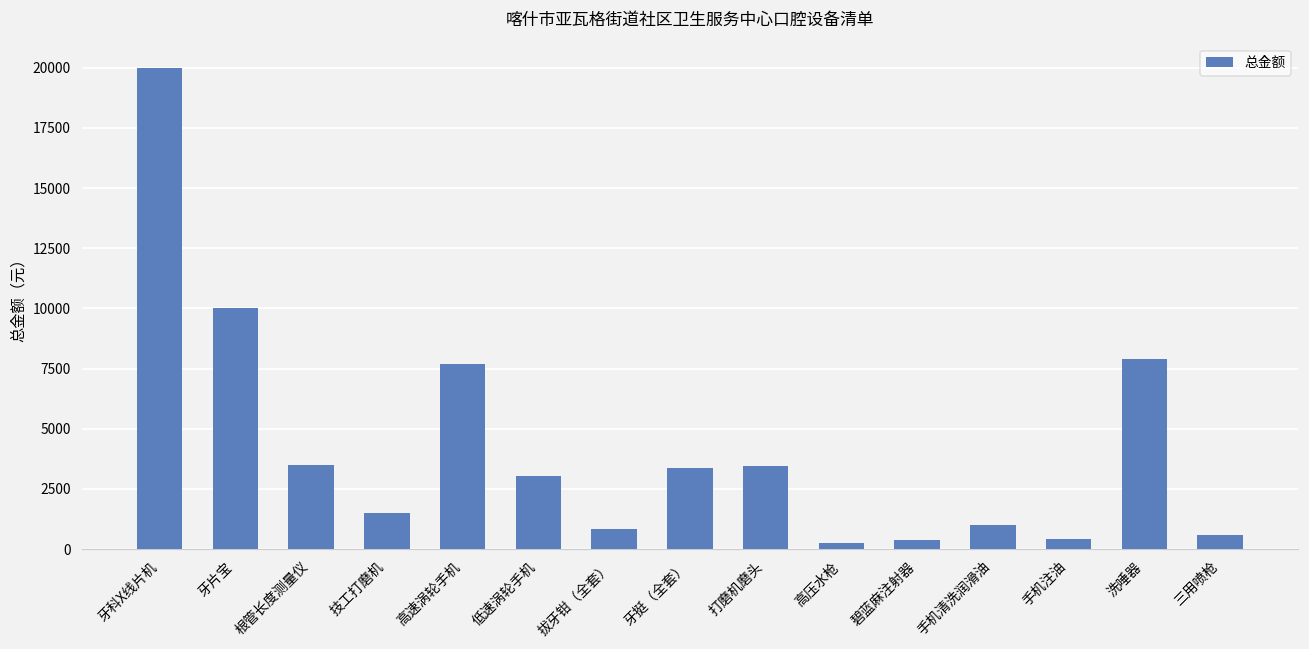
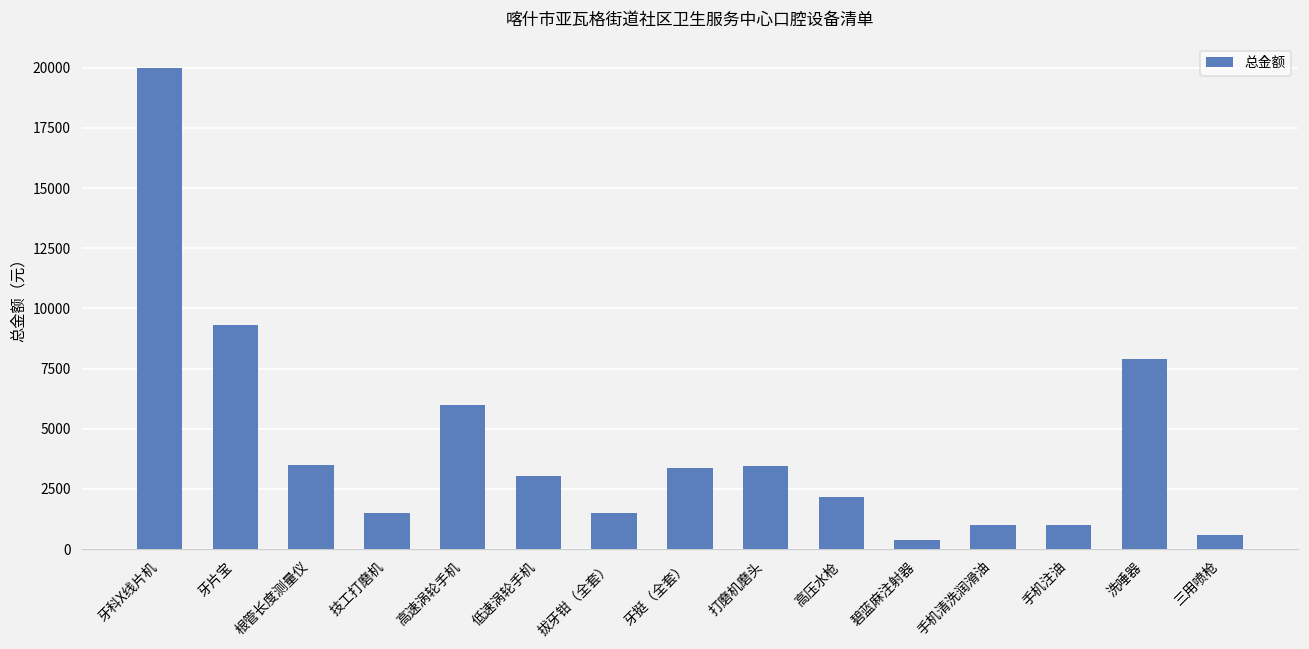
牙片宝: 10000 -> 9300
高速涡轮手机: 7700 -> 6000
拔牙钳（全套）: 900 -> 1500
高压水枪: 300 -> 2100
手机注油: 400 -> 1000
